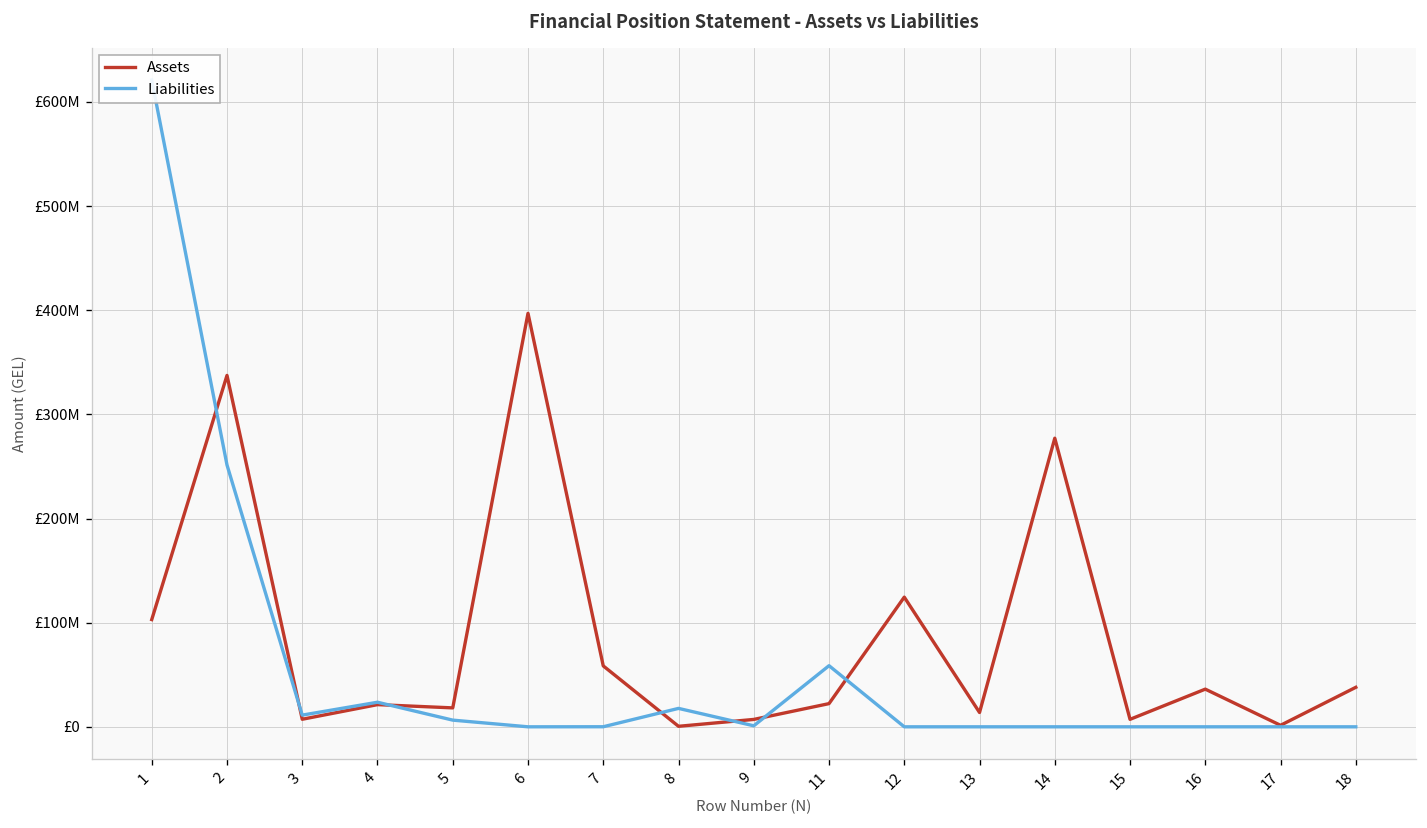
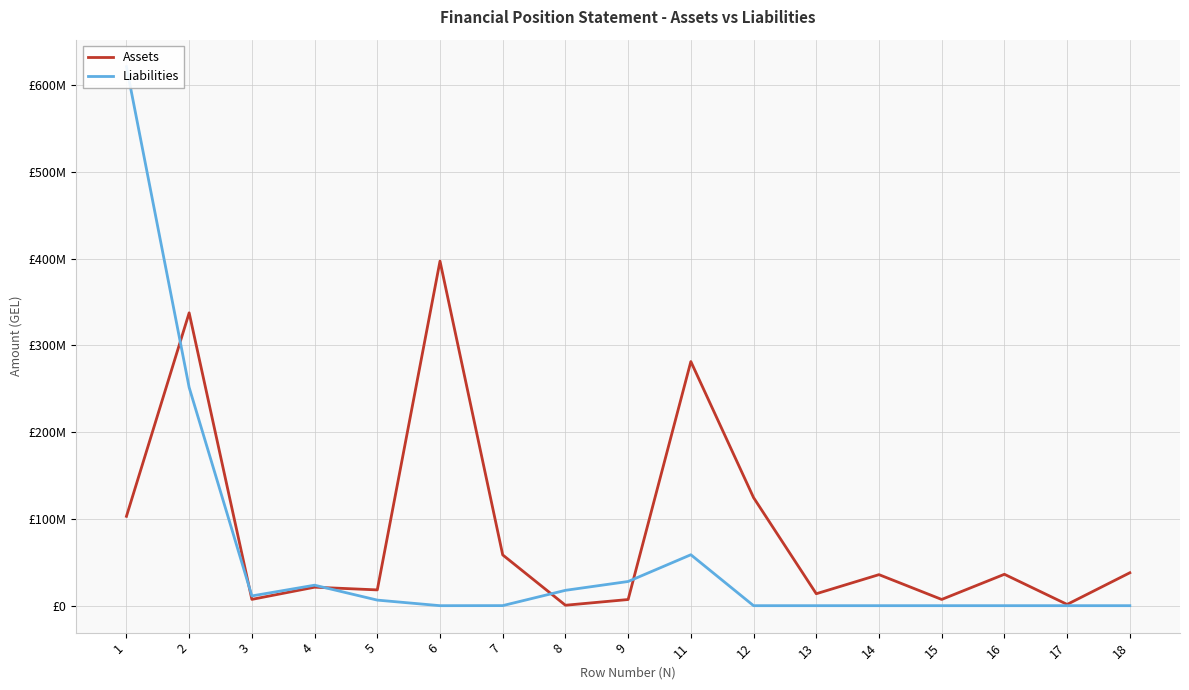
Liabilities, 9: £0 -> £30000000
Assets, 11: £20000000 -> £280000000
Assets, 14: £280000000 -> £40000000
